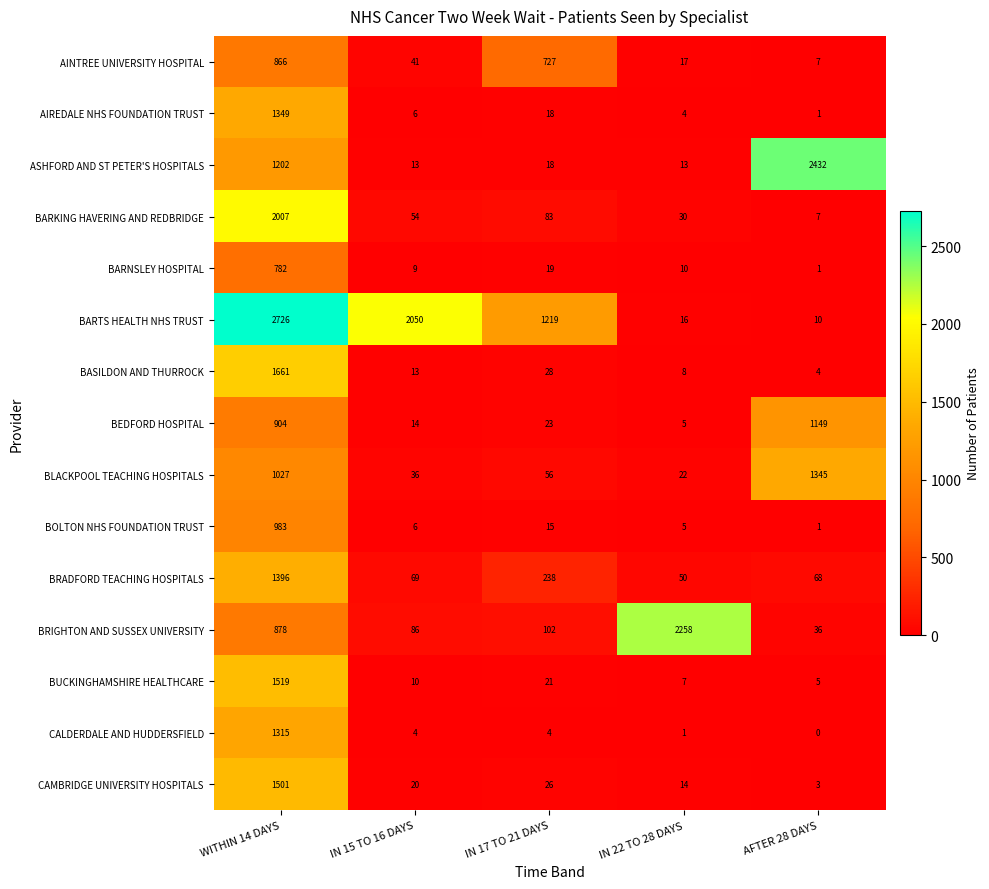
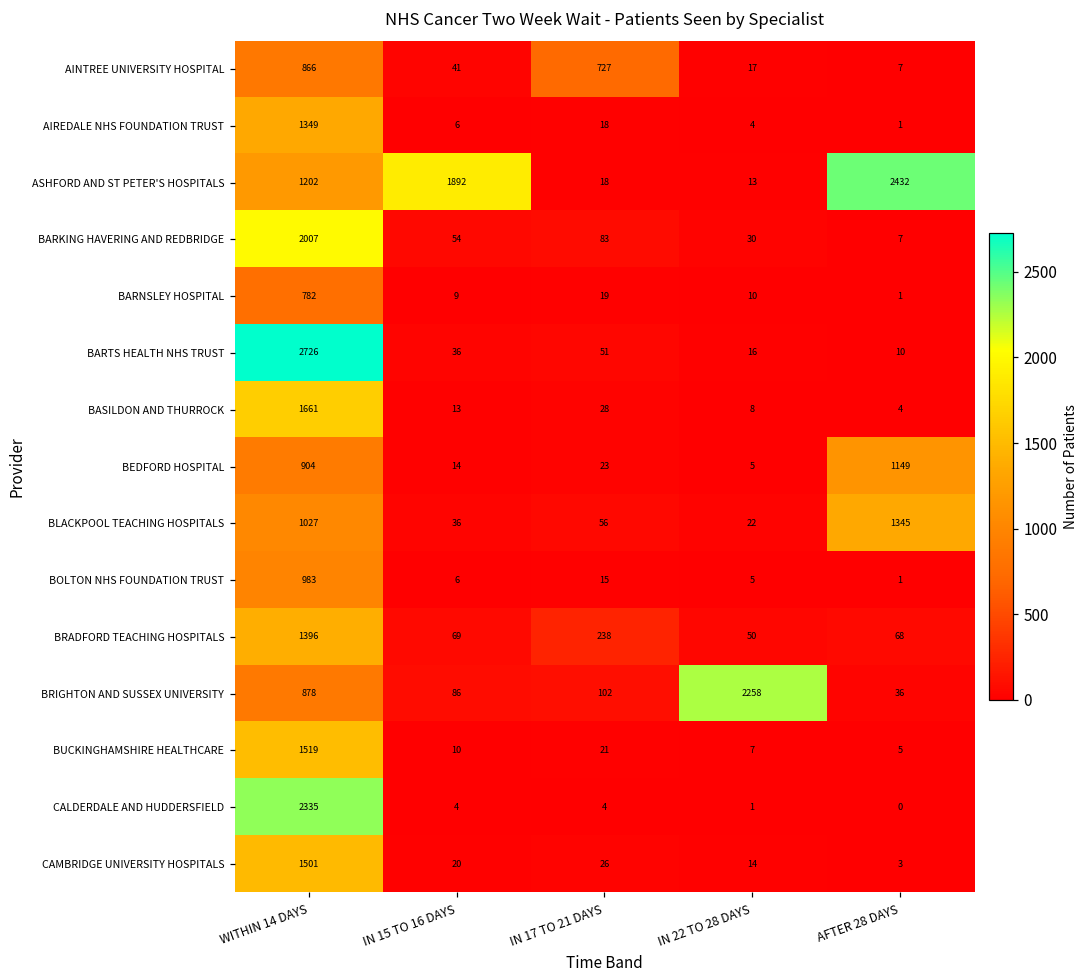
ASHFORD AND ST PETER'S HOSPITALS, IN 15 TO 16 DAYS: 13 -> 1892
BARTS HEALTH NHS TRUST, IN 15 TO 16 DAYS: 2050 -> 36
BARTS HEALTH NHS TRUST, IN 17 TO 21 DAYS: 1219 -> 51
CALDERDALE AND HUDDERSFIELD, WITHIN 14 DAYS: 1315 -> 2335
